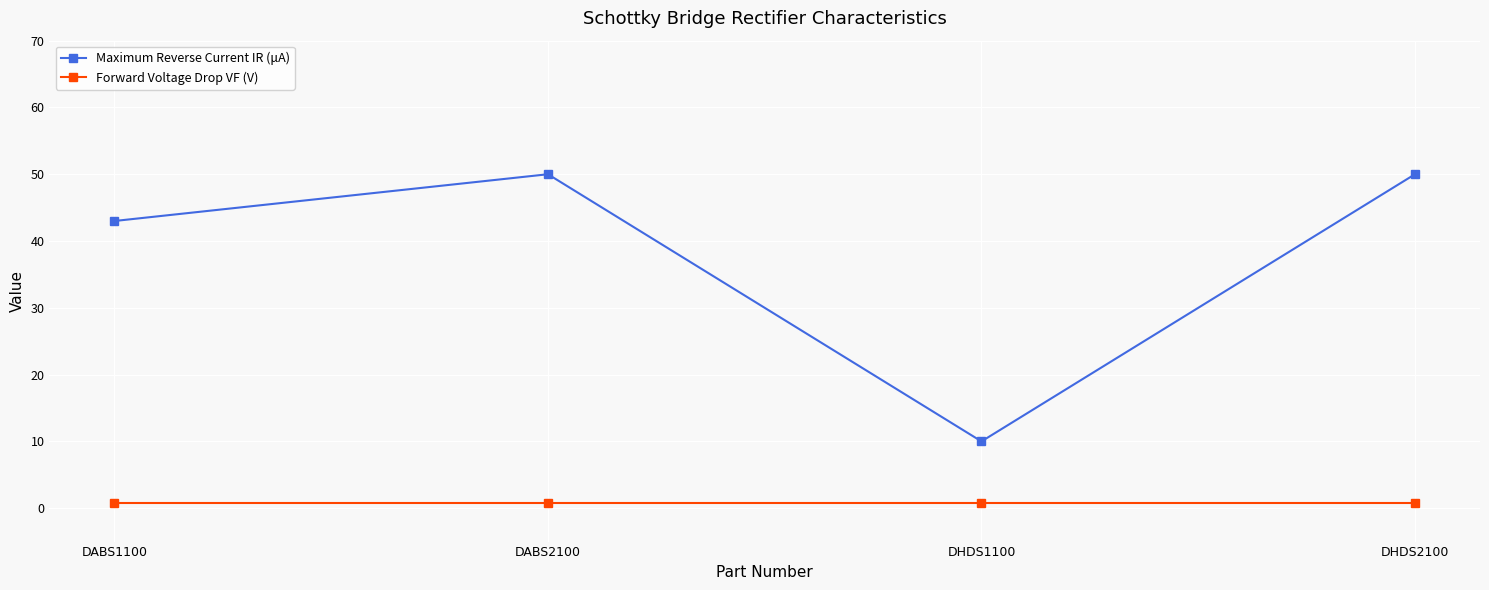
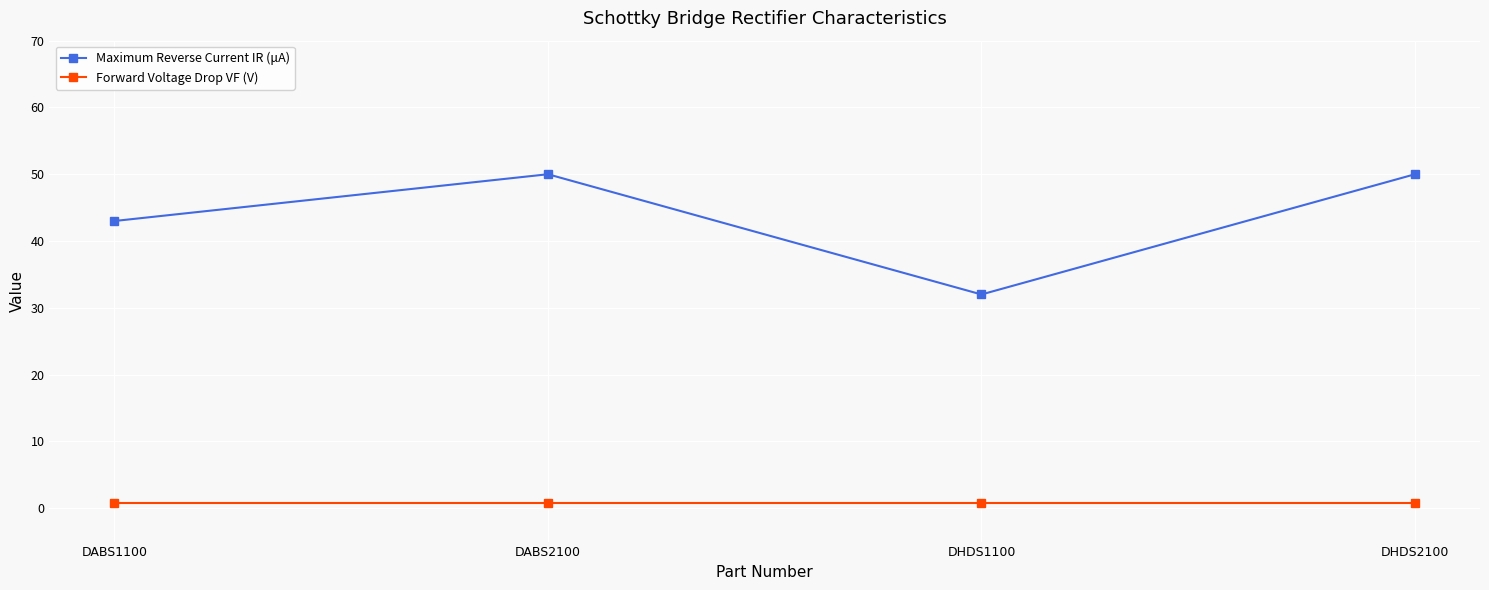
Maximum Reverse Current IR (μA), DHDS1100: 10 -> 32
